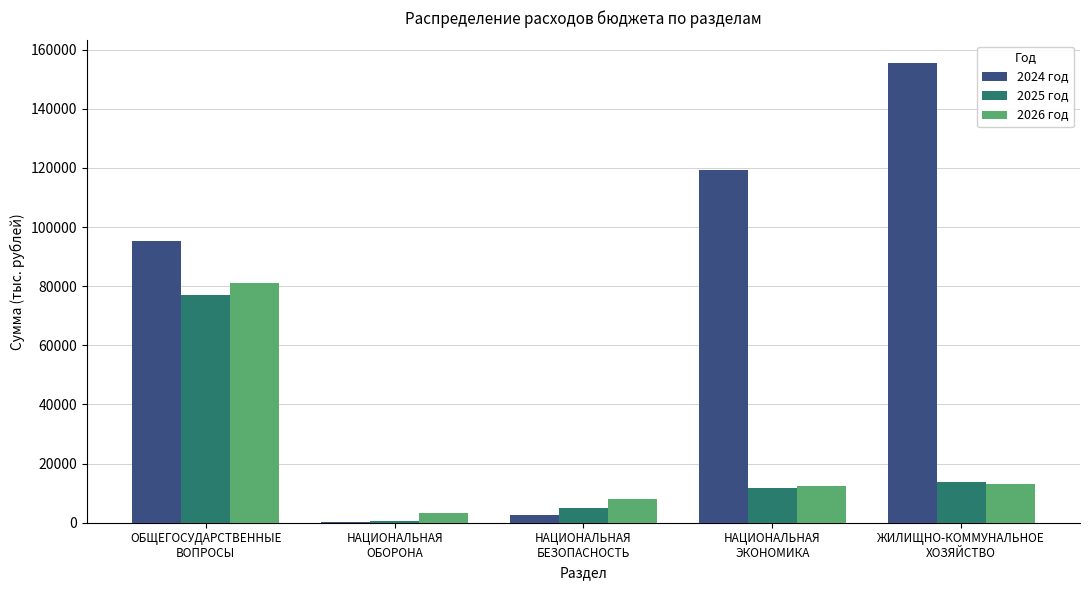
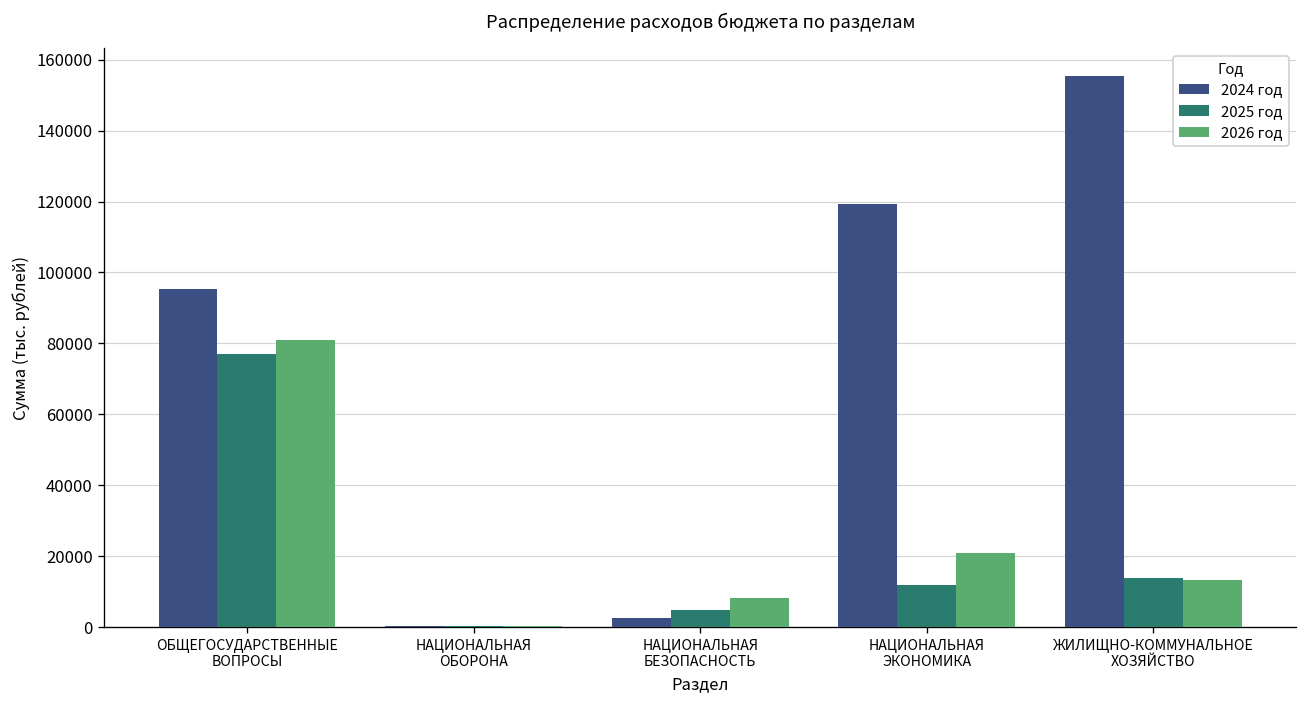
2026 год, НАЦИОНАЛЬНАЯ ОБОРОНА: 3000 -> 0
2026 год, НАЦИОНАЛЬНАЯ ЭКОНОМИКА: 12000 -> 21000
